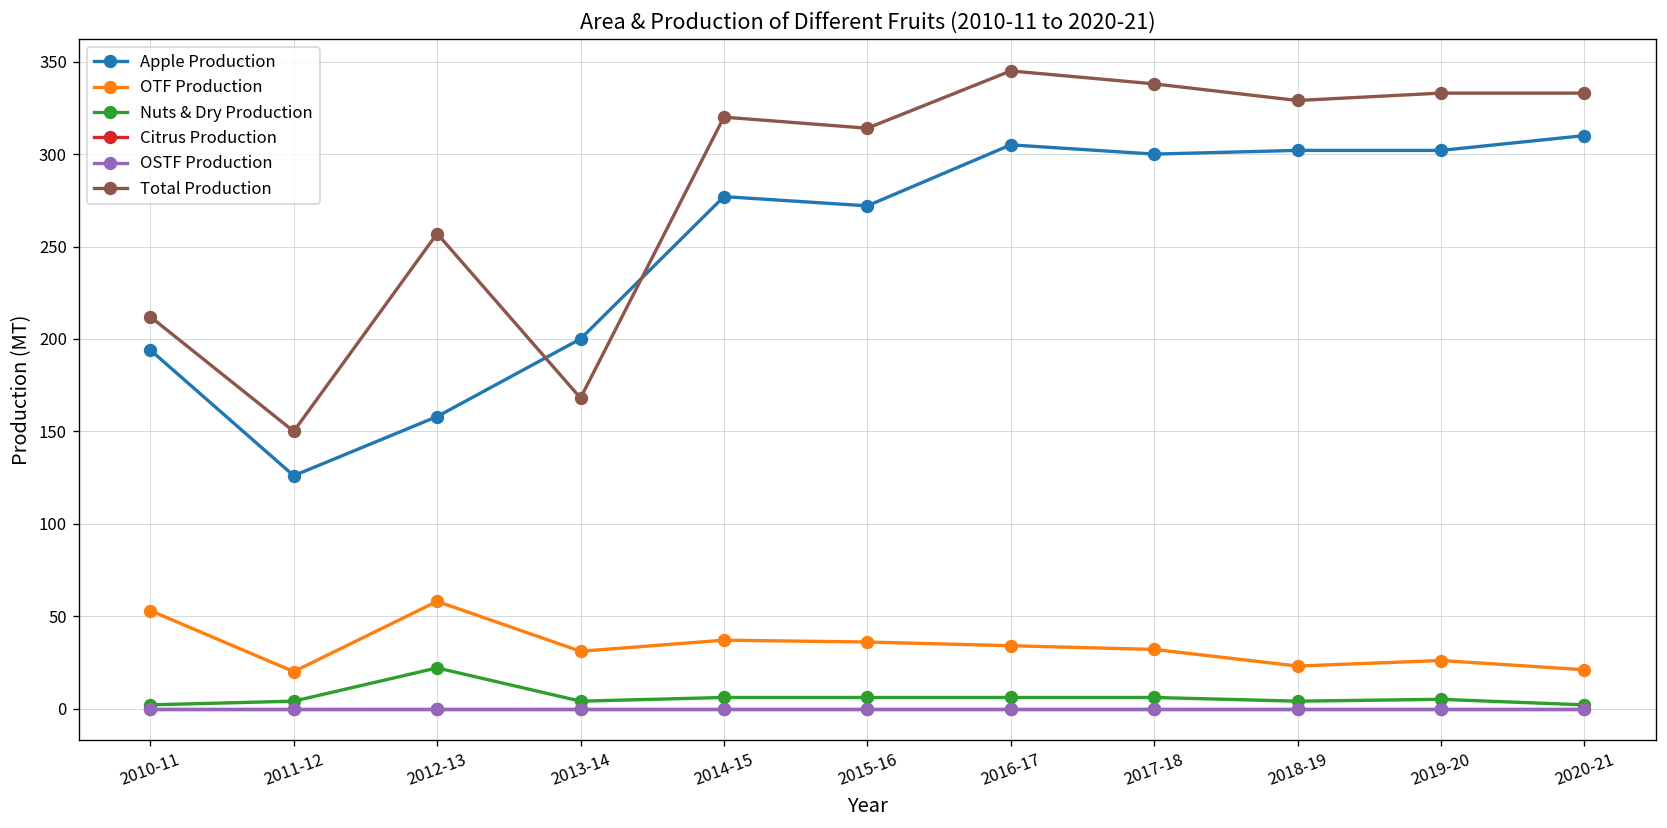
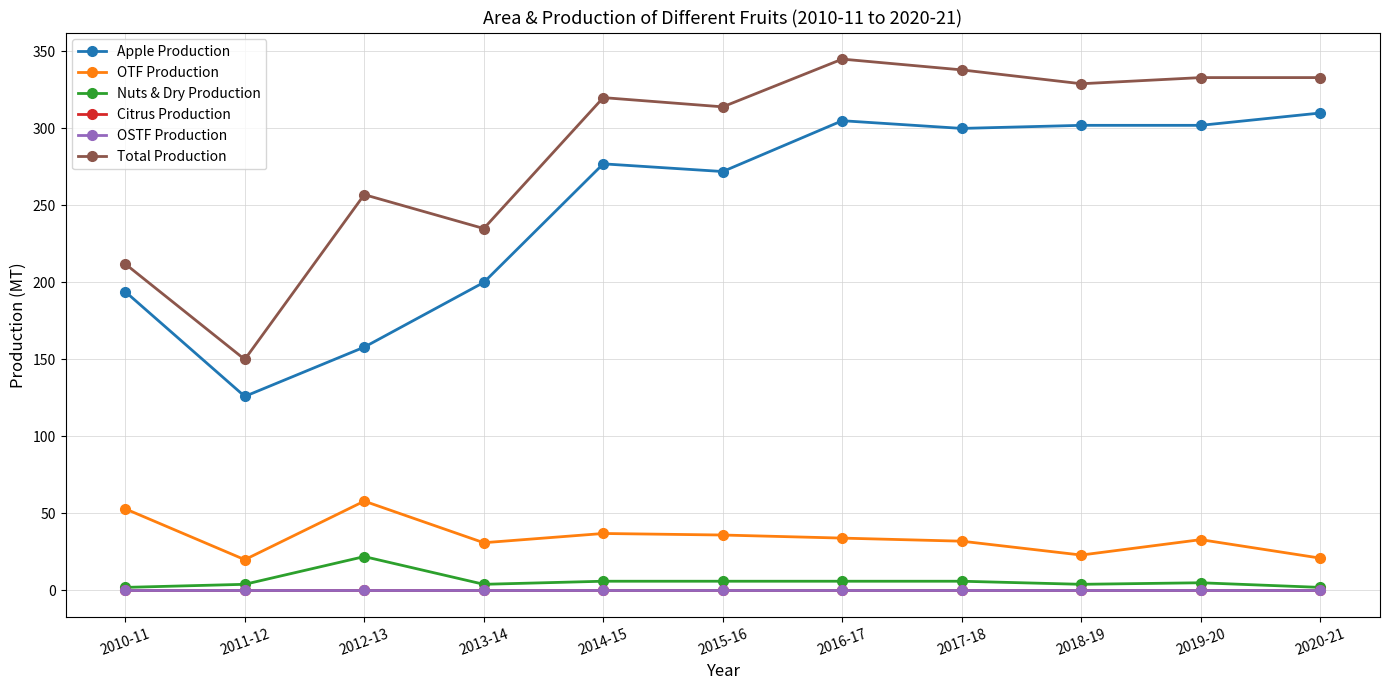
Total Production, 2013-14: 168 -> 235
OTF Production, 2019-20: 26 -> 33
